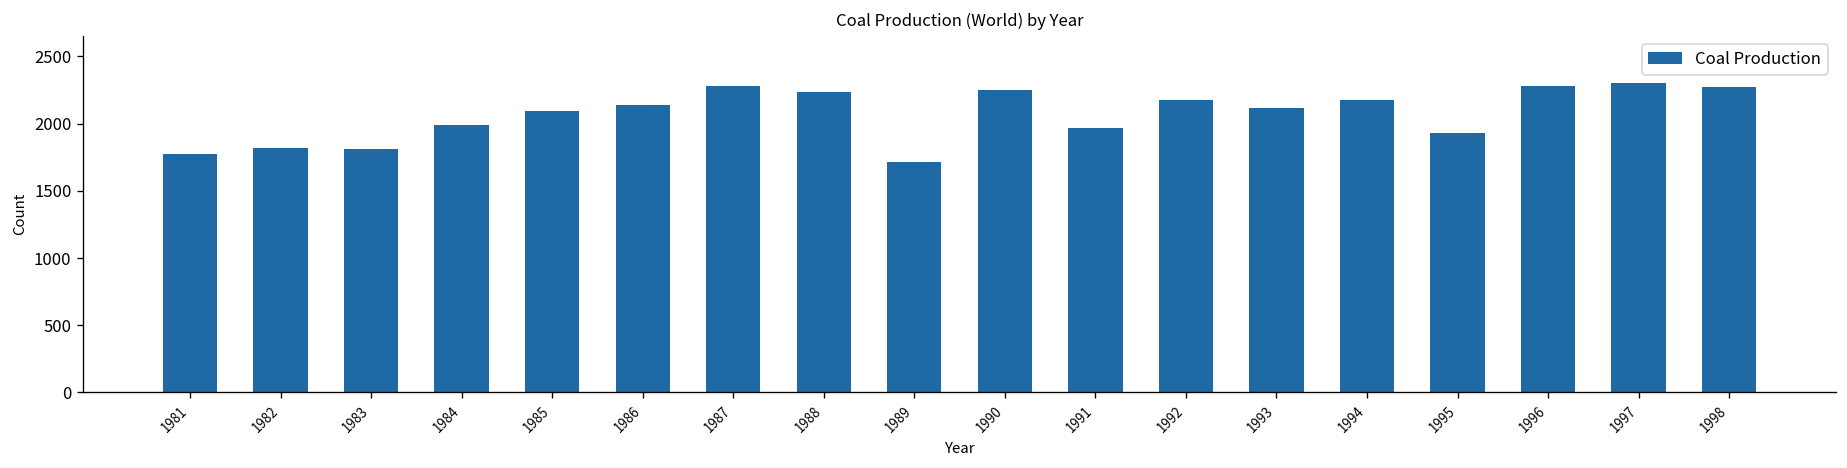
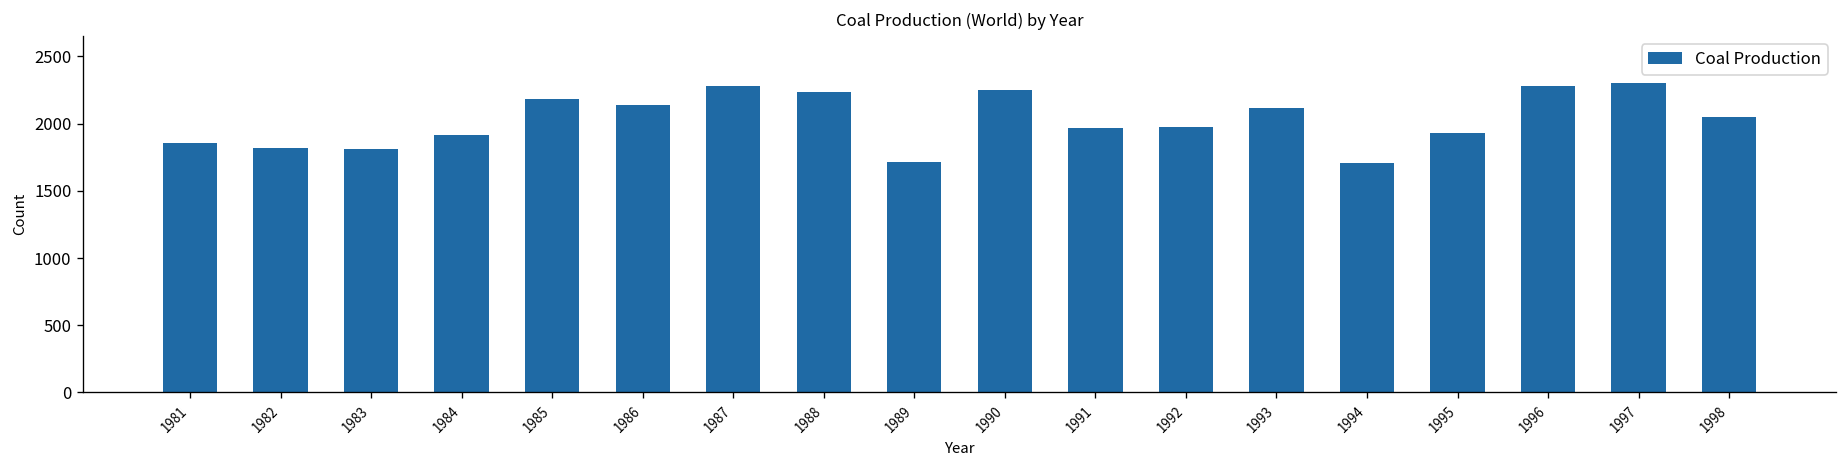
1981: 1770 -> 1850
1984: 1990 -> 1920
1985: 2090 -> 2180
1992: 2180 -> 1970
1994: 2170 -> 1710
1998: 2270 -> 2050
